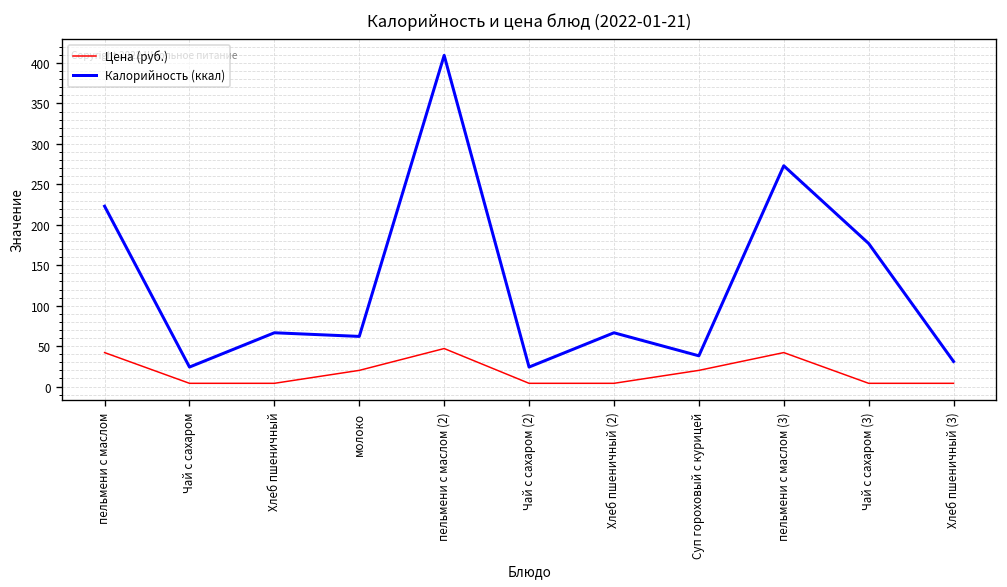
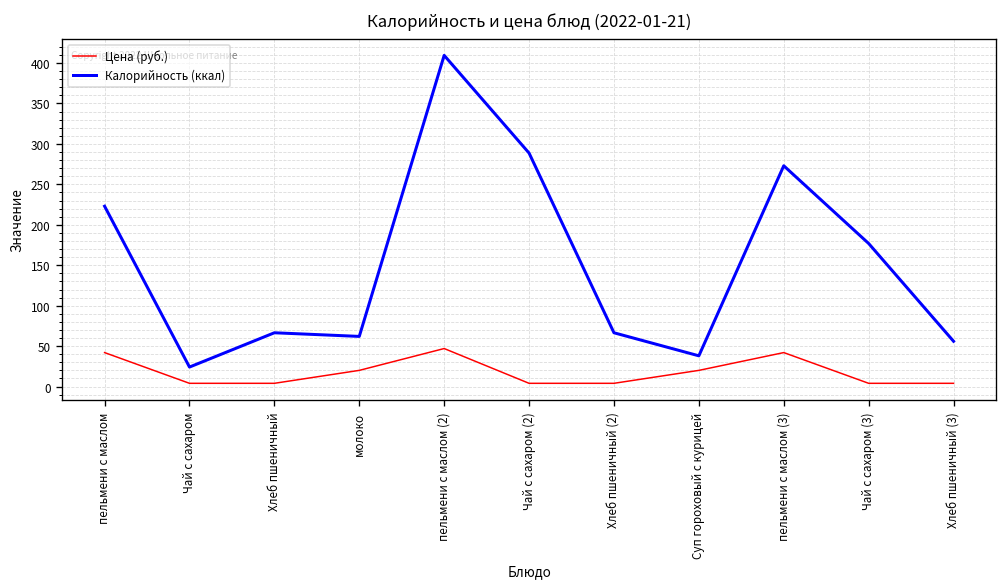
Калорийность (ккал), Чай с сахаром (2): 20 -> 290
Калорийность (ккал), Хлеб пшеничный (3): 30 -> 60
